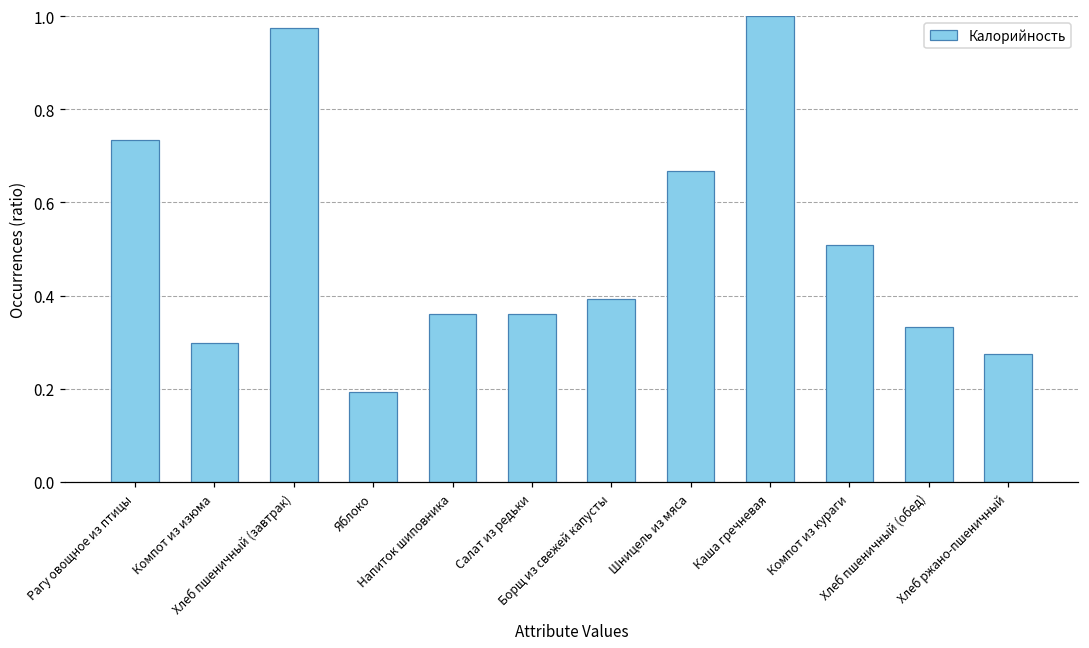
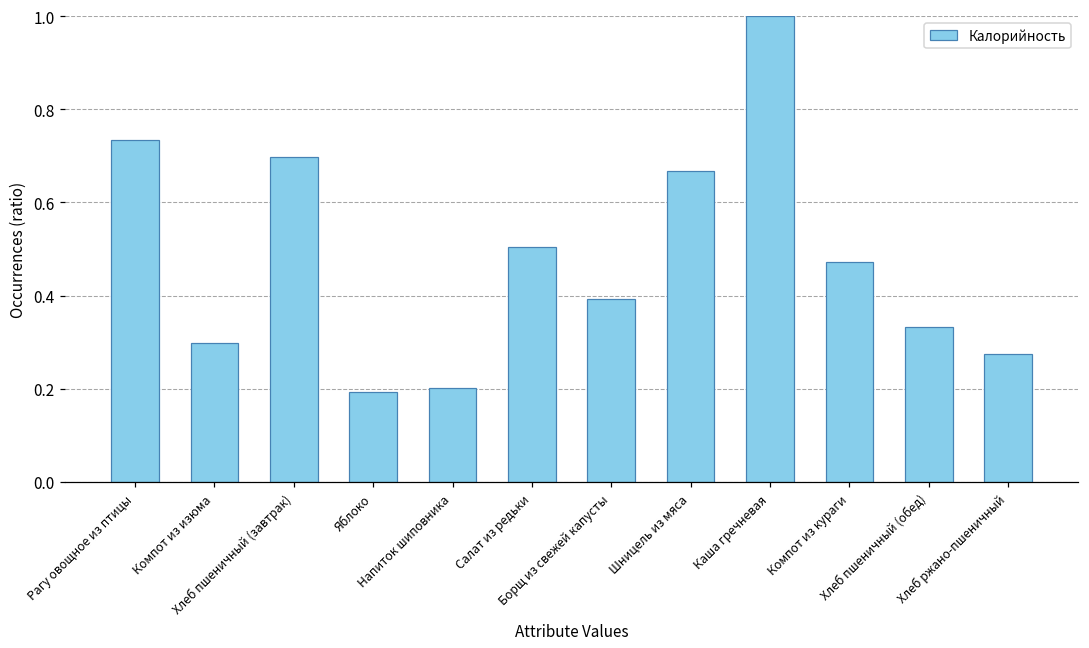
Хлеб пшеничный (завтрак): 0.98 -> 0.70
Напиток шиповника: 0.36 -> 0.20
Салат из редьки: 0.36 -> 0.50
Компот из кураги: 0.51 -> 0.47
